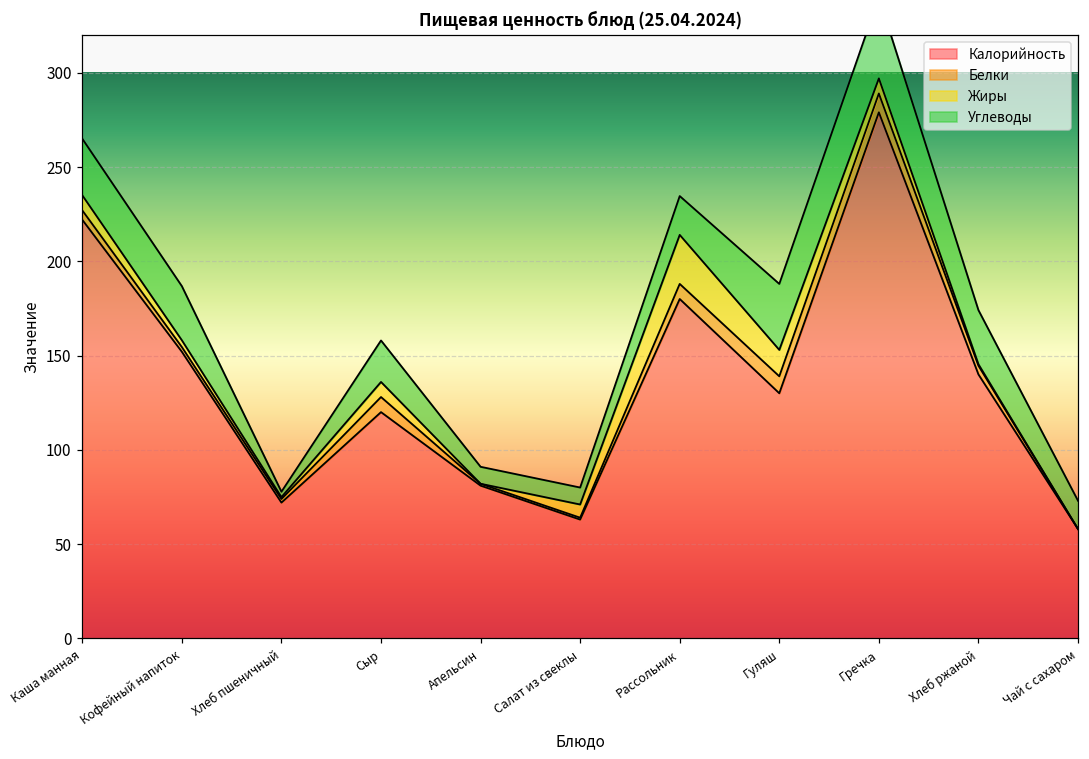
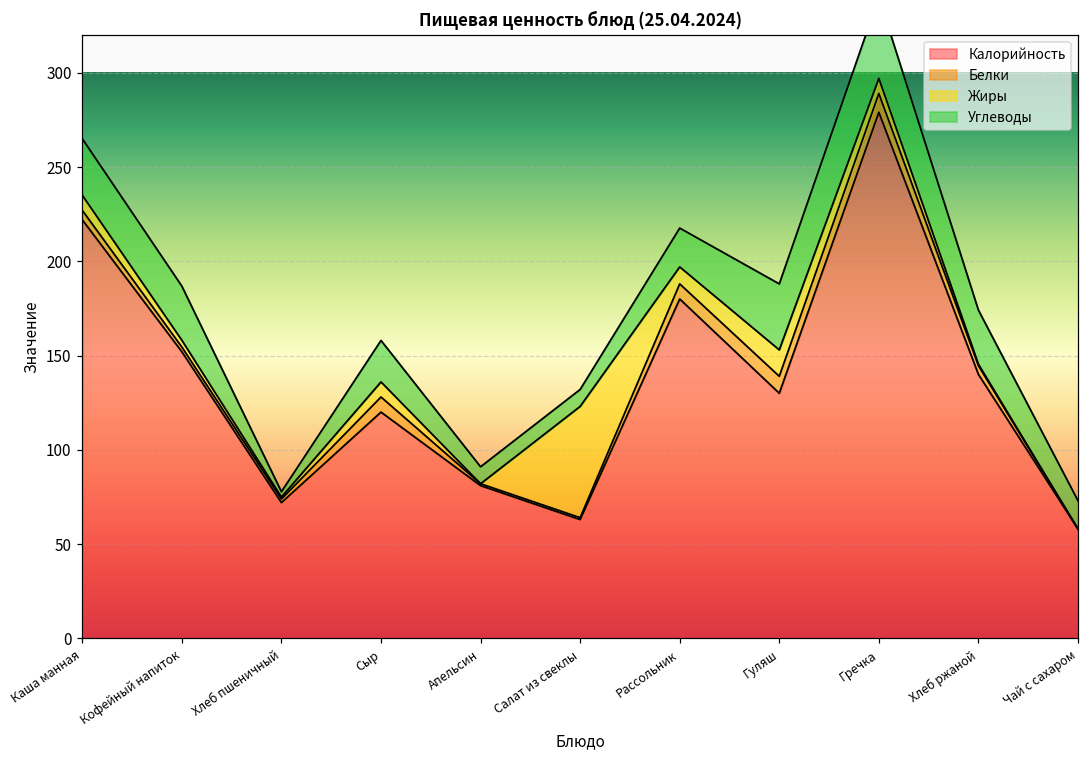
Жиры, Салат из свеклы: 7 -> 59
Жиры, Рассольник: 26 -> 9
